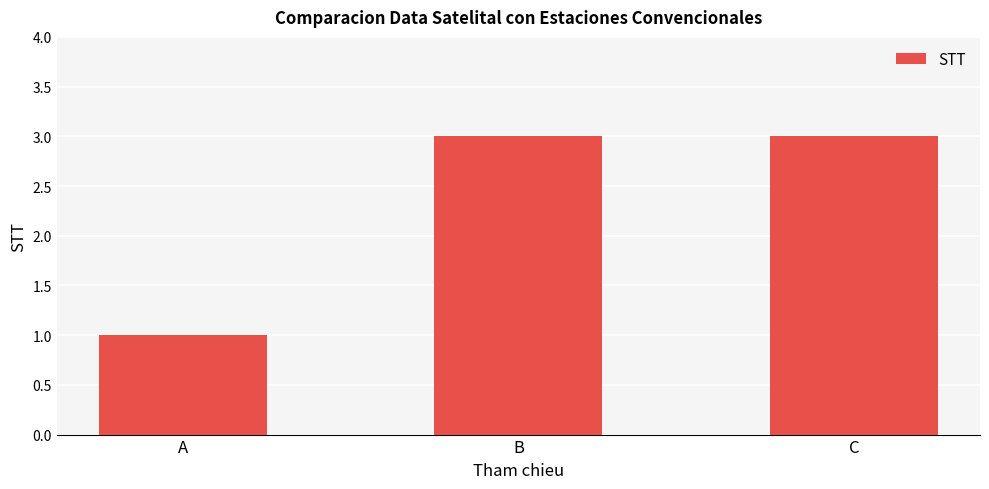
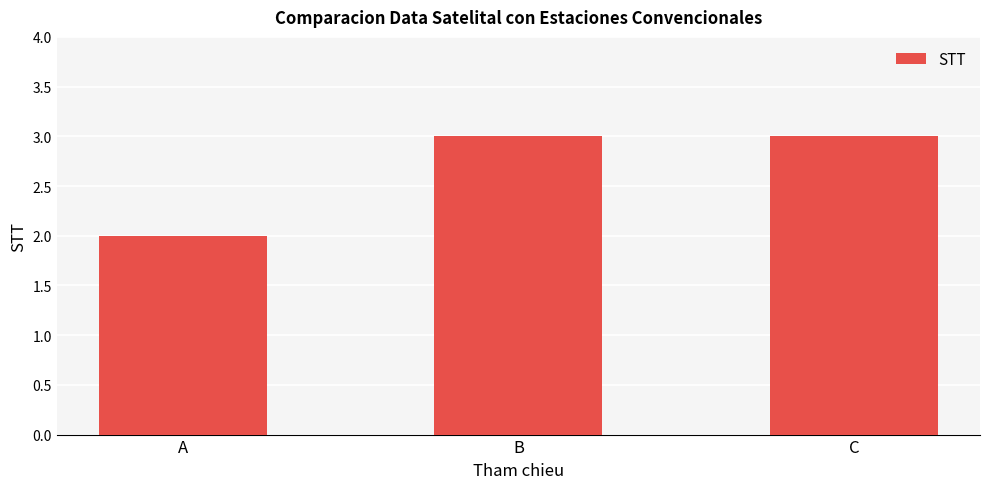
A: 1 -> 2
